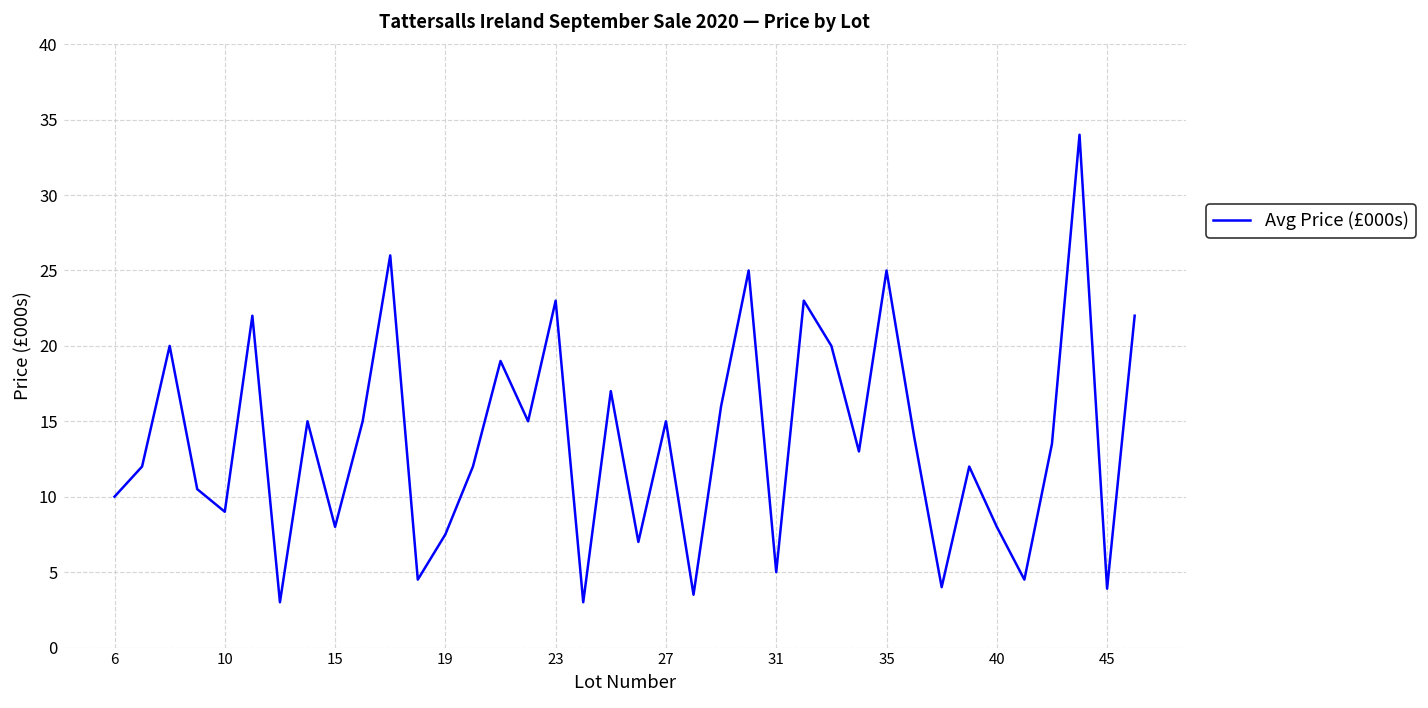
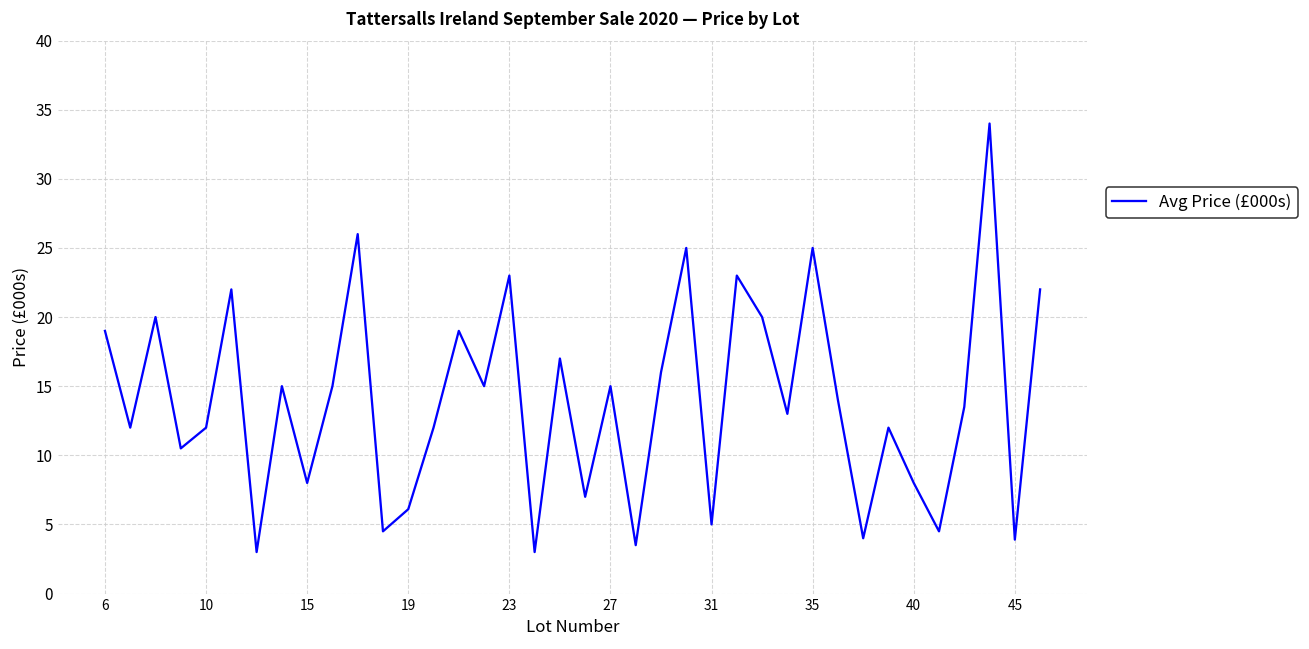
6: 10 -> 19
10: 9 -> 12
19: 7.5 -> 6.1
